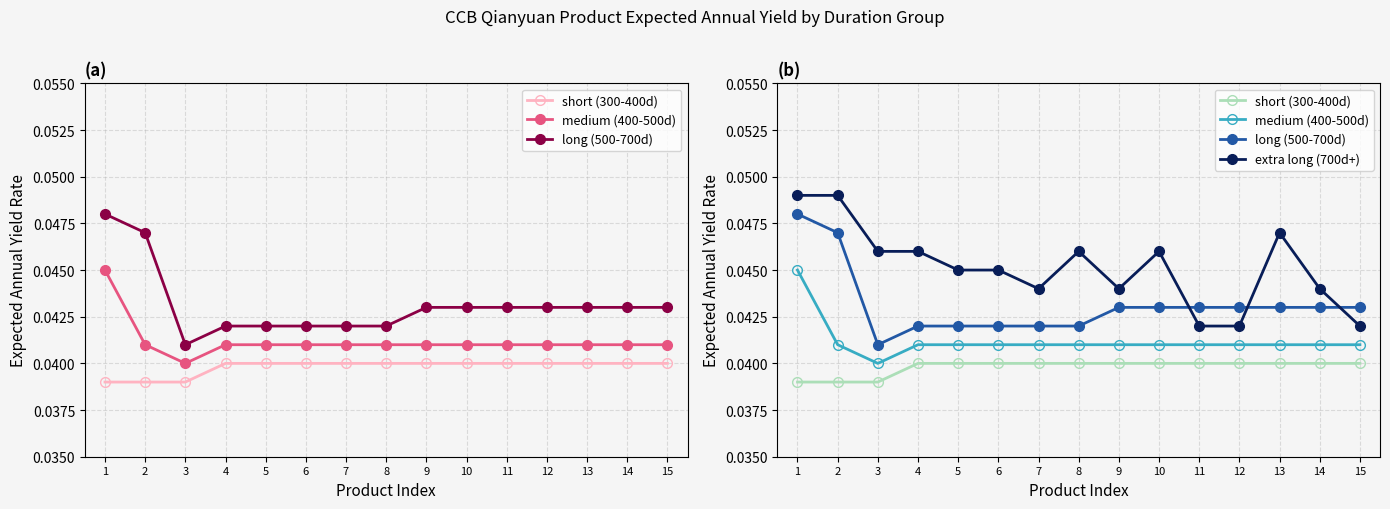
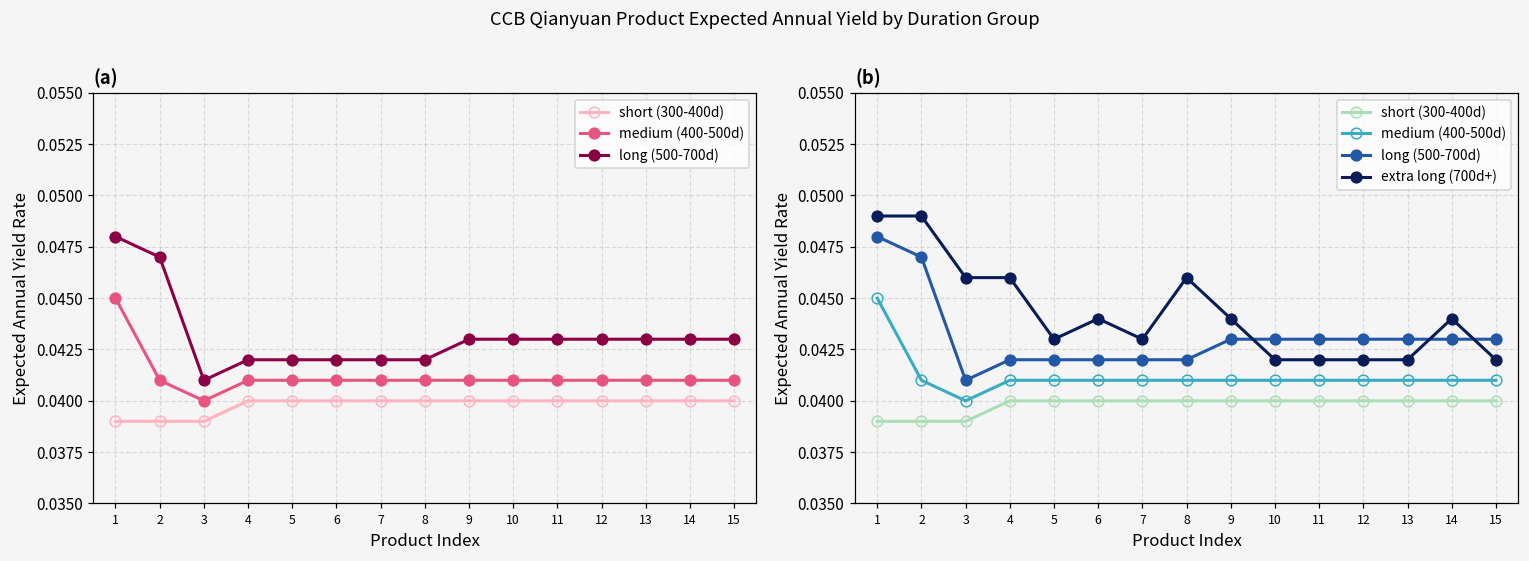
(b), extra long (700d+), 5: 0.045 -> 0.043
(b), extra long (700d+), 6: 0.045 -> 0.044
(b), extra long (700d+), 7: 0.044 -> 0.043
(b), extra long (700d+), 10: 0.046 -> 0.042
(b), extra long (700d+), 13: 0.047 -> 0.042
